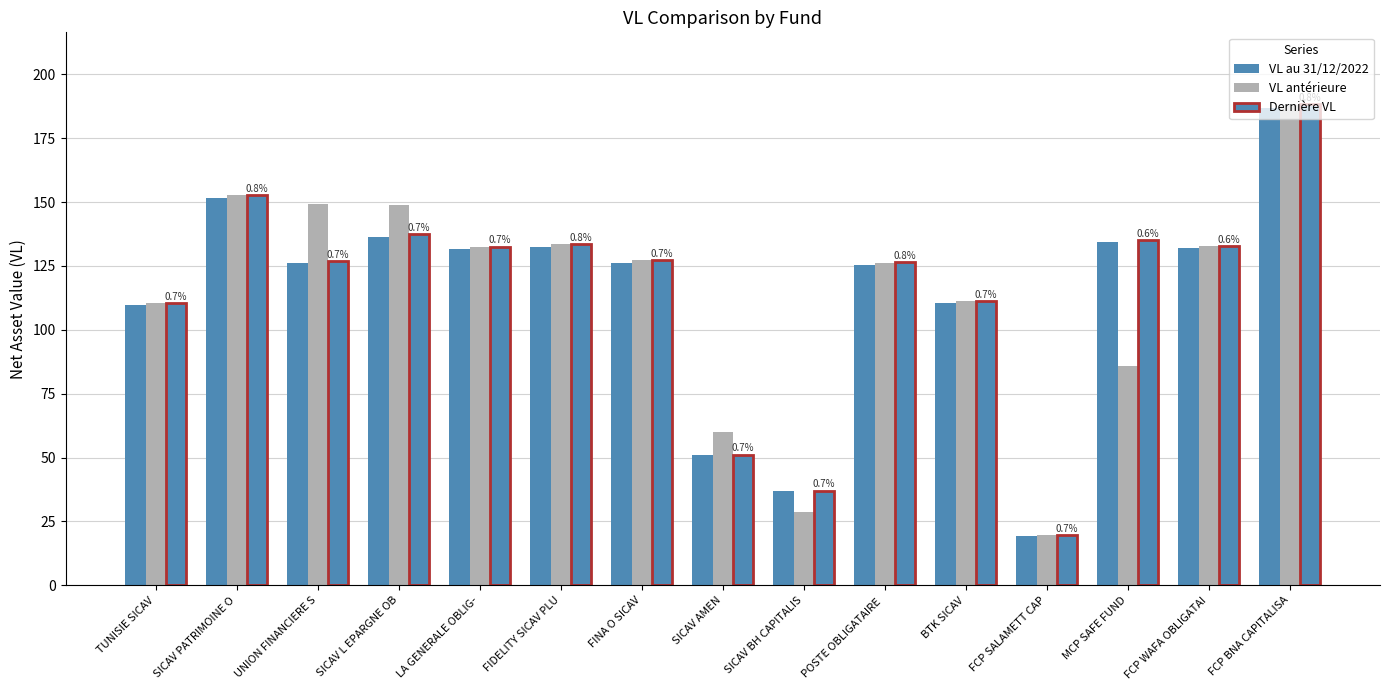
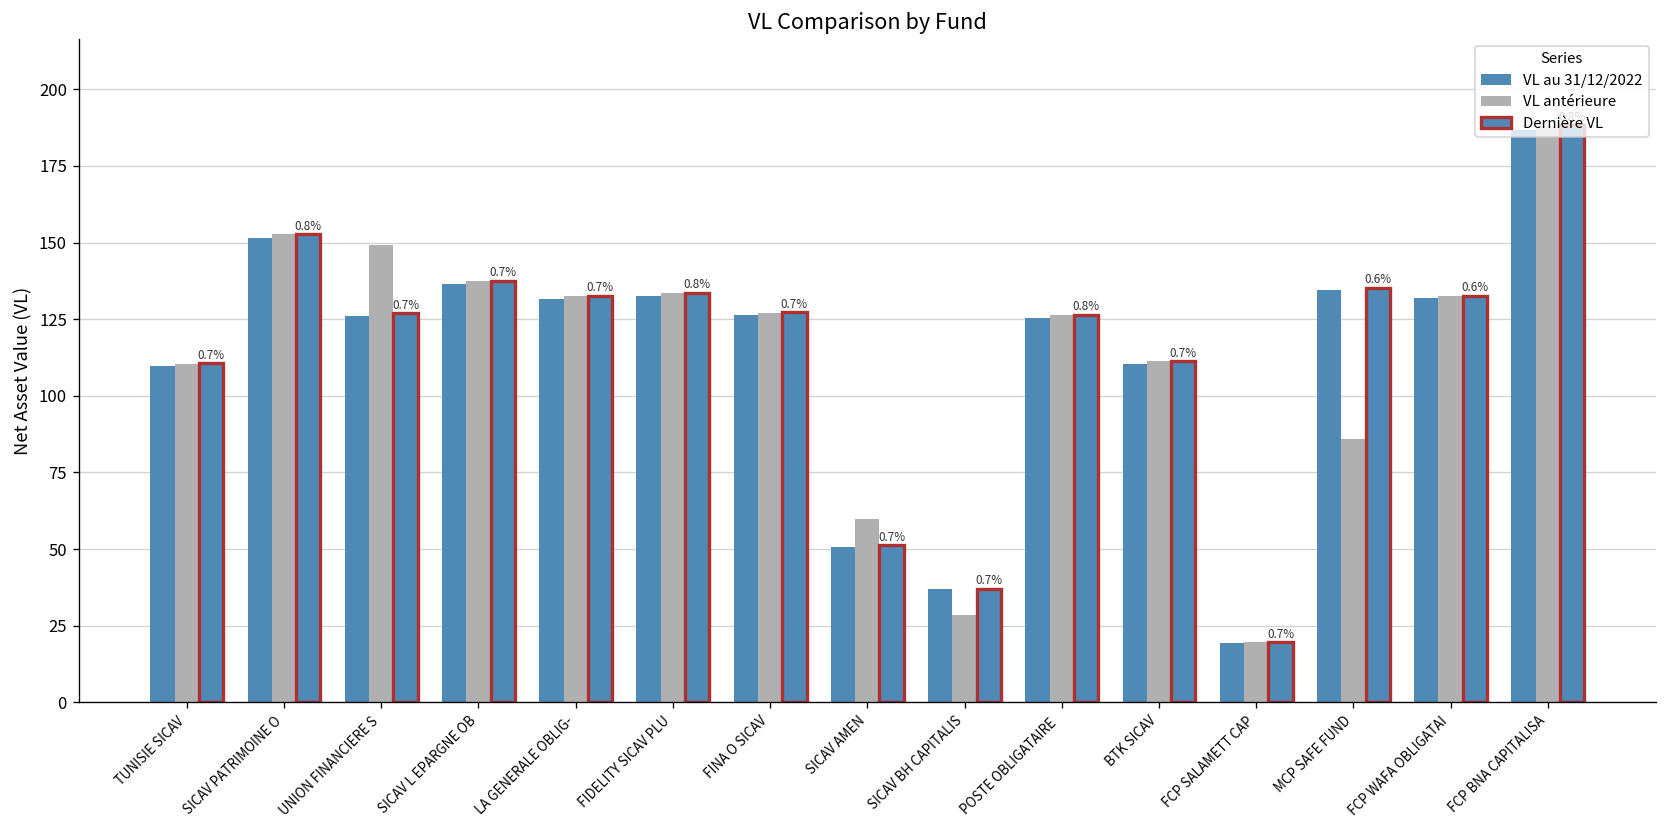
VL antérieure, SICAV L EPARGNE OB: 149 -> 137
